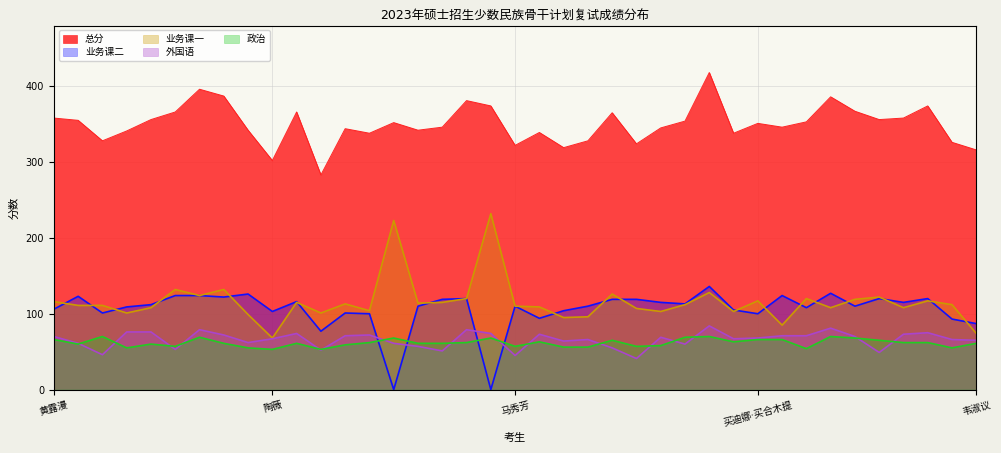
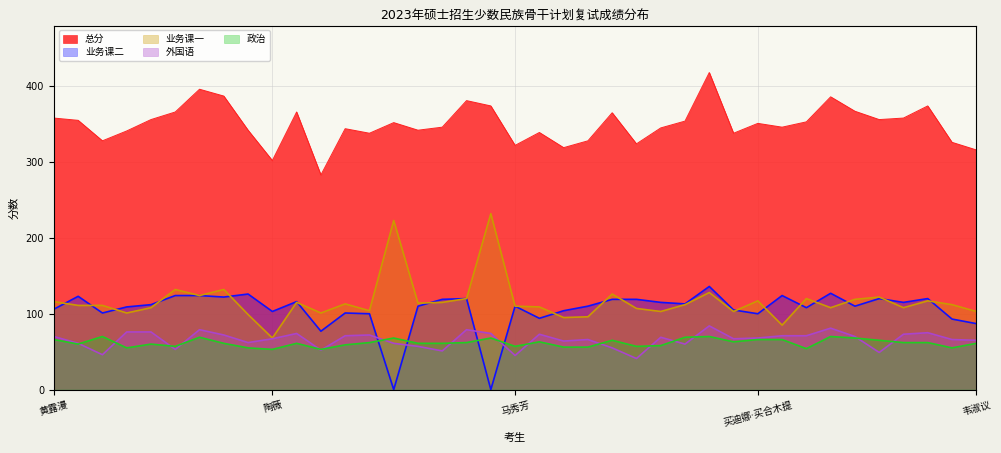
业务课一, 韦淑议: 70 -> 100
